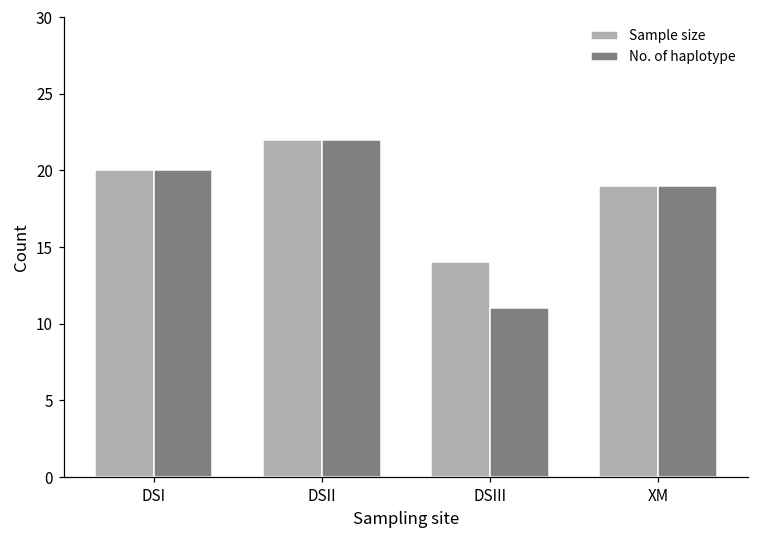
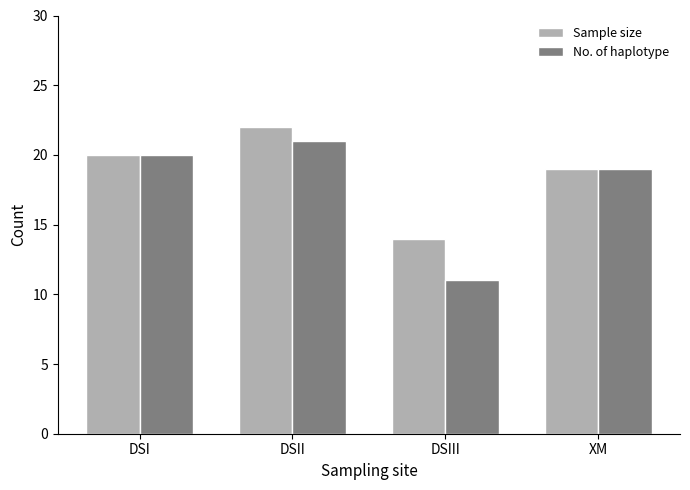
No. of haplotype, DSII: 22 -> 21
